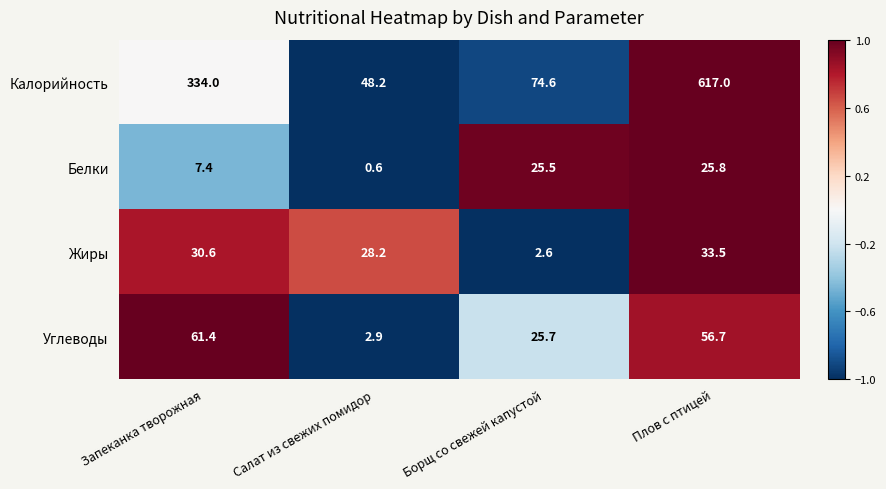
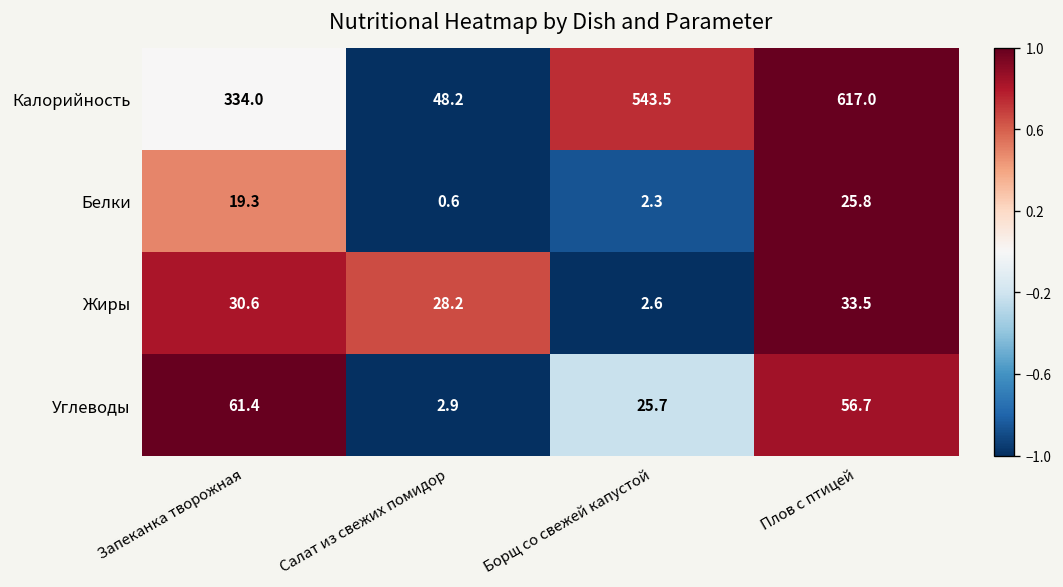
Калорийность, Борщ со свежей капустой: 74.6 -> 543.5
Белки, Запеканка творожная: 7.4 -> 19.3
Белки, Борщ со свежей капустой: 25.5 -> 2.3
